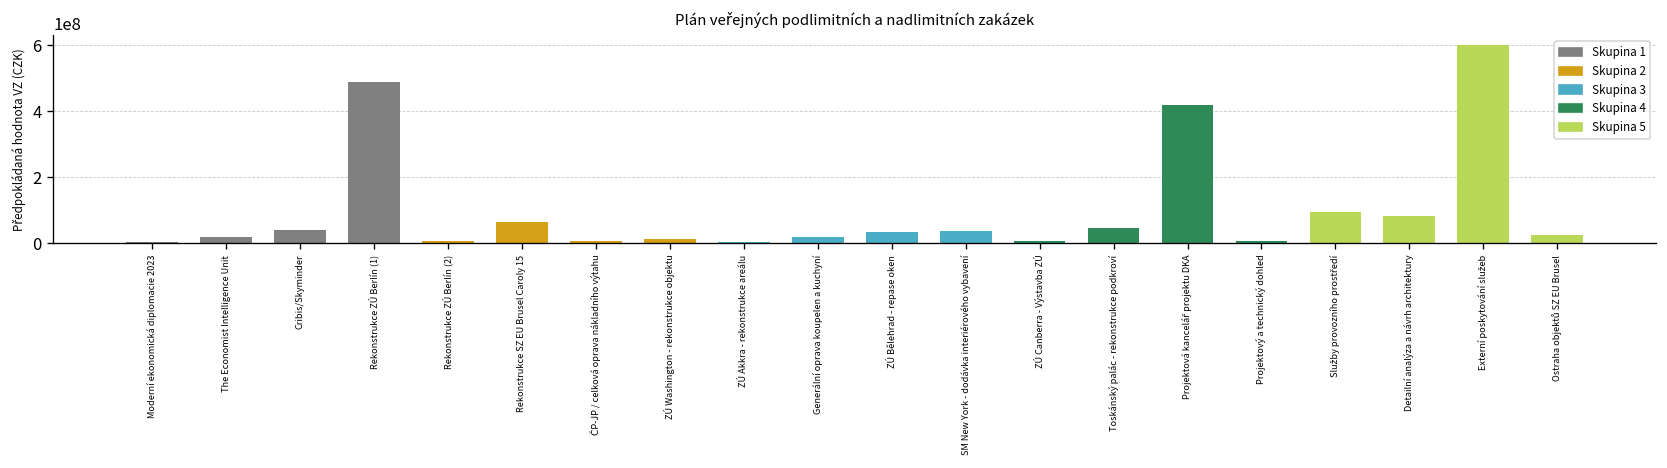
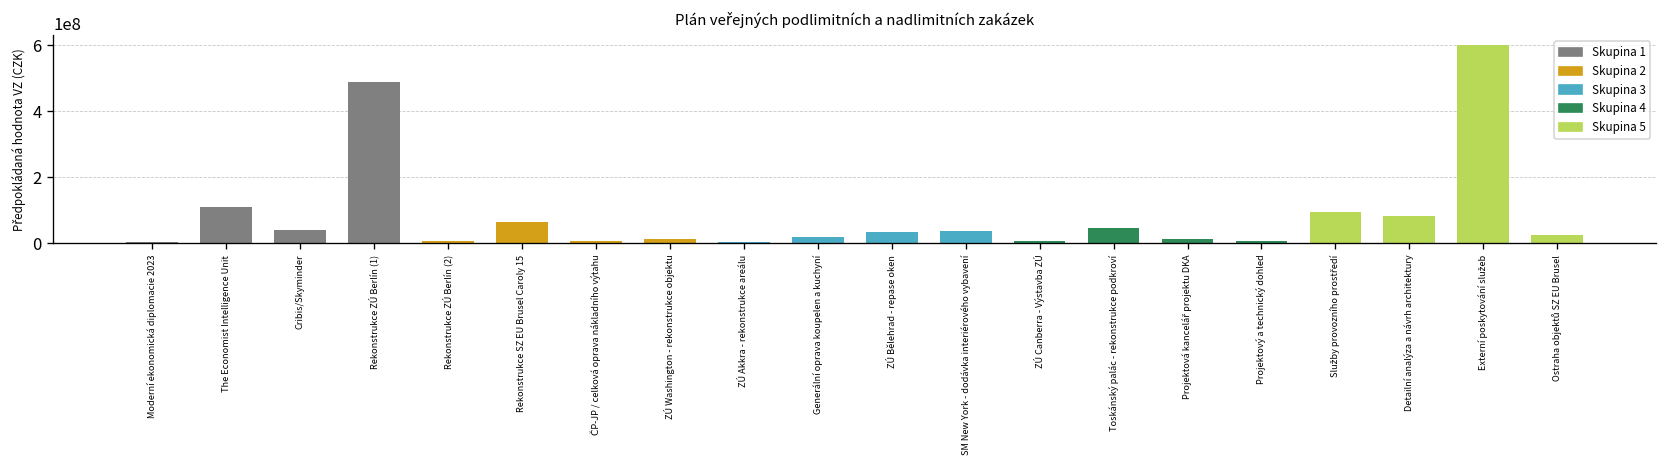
The Economist Intelligence Unit: 20000000 -> 110000000
Projektová kancelář projektu DKA: 420000000 -> 10000000
